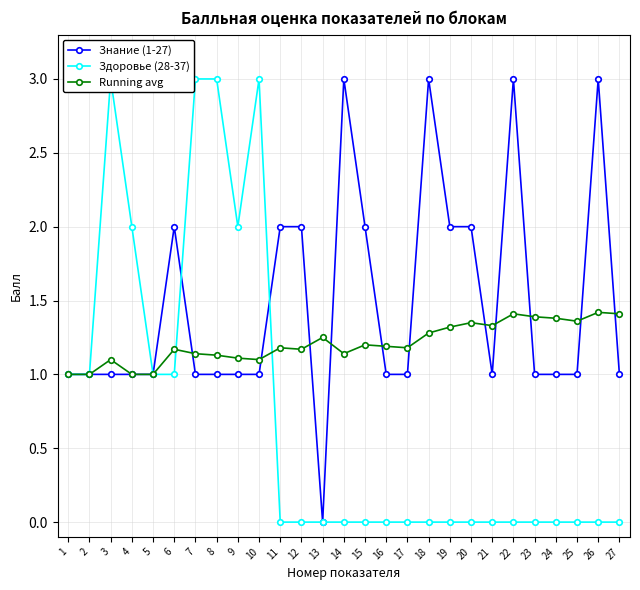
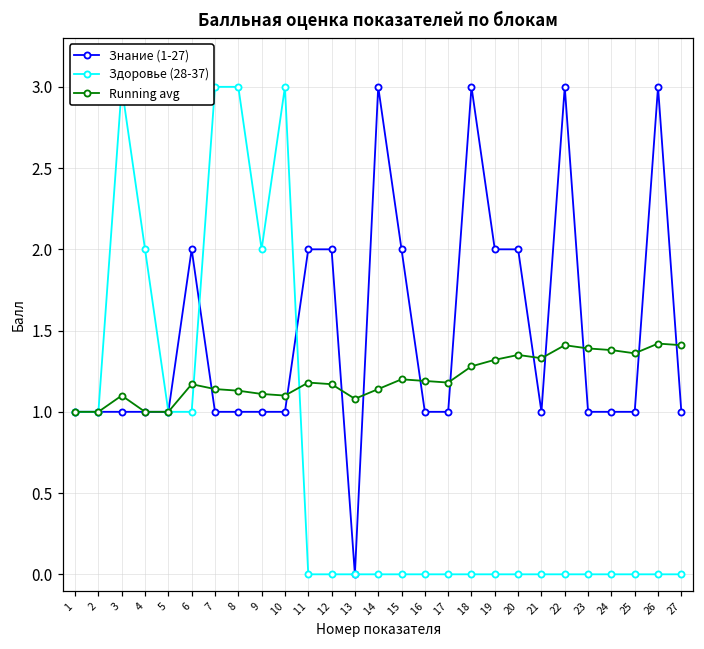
Running avg, 13: 1.25 -> 1.08
